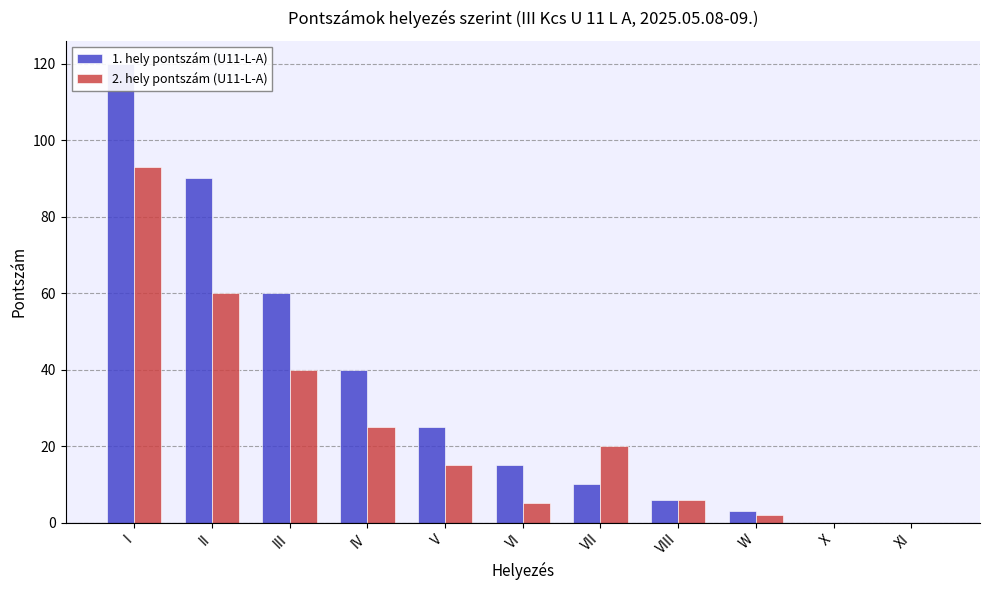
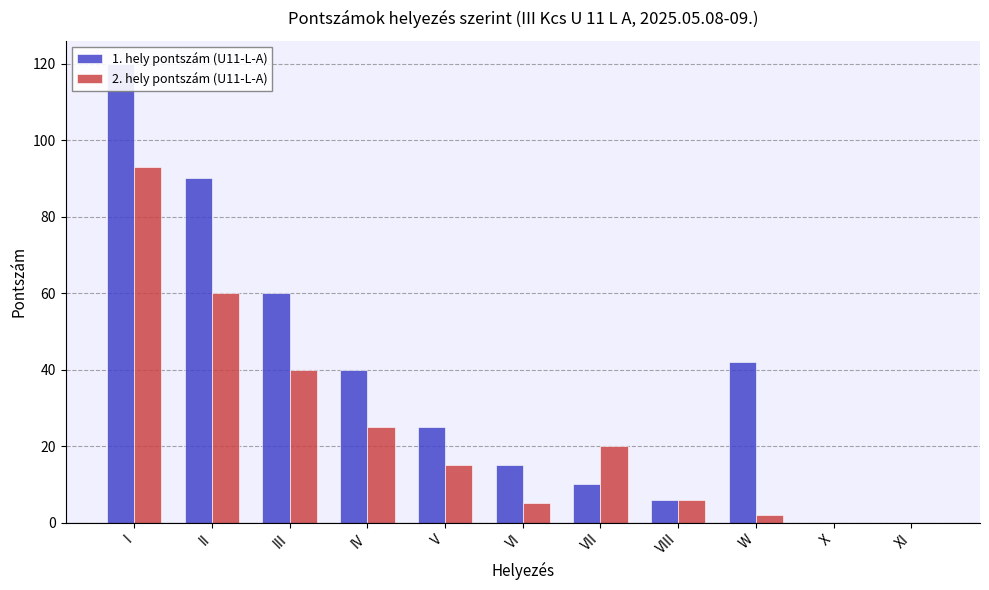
1. hely pontszám (U11-L-A), W: 3 -> 42
